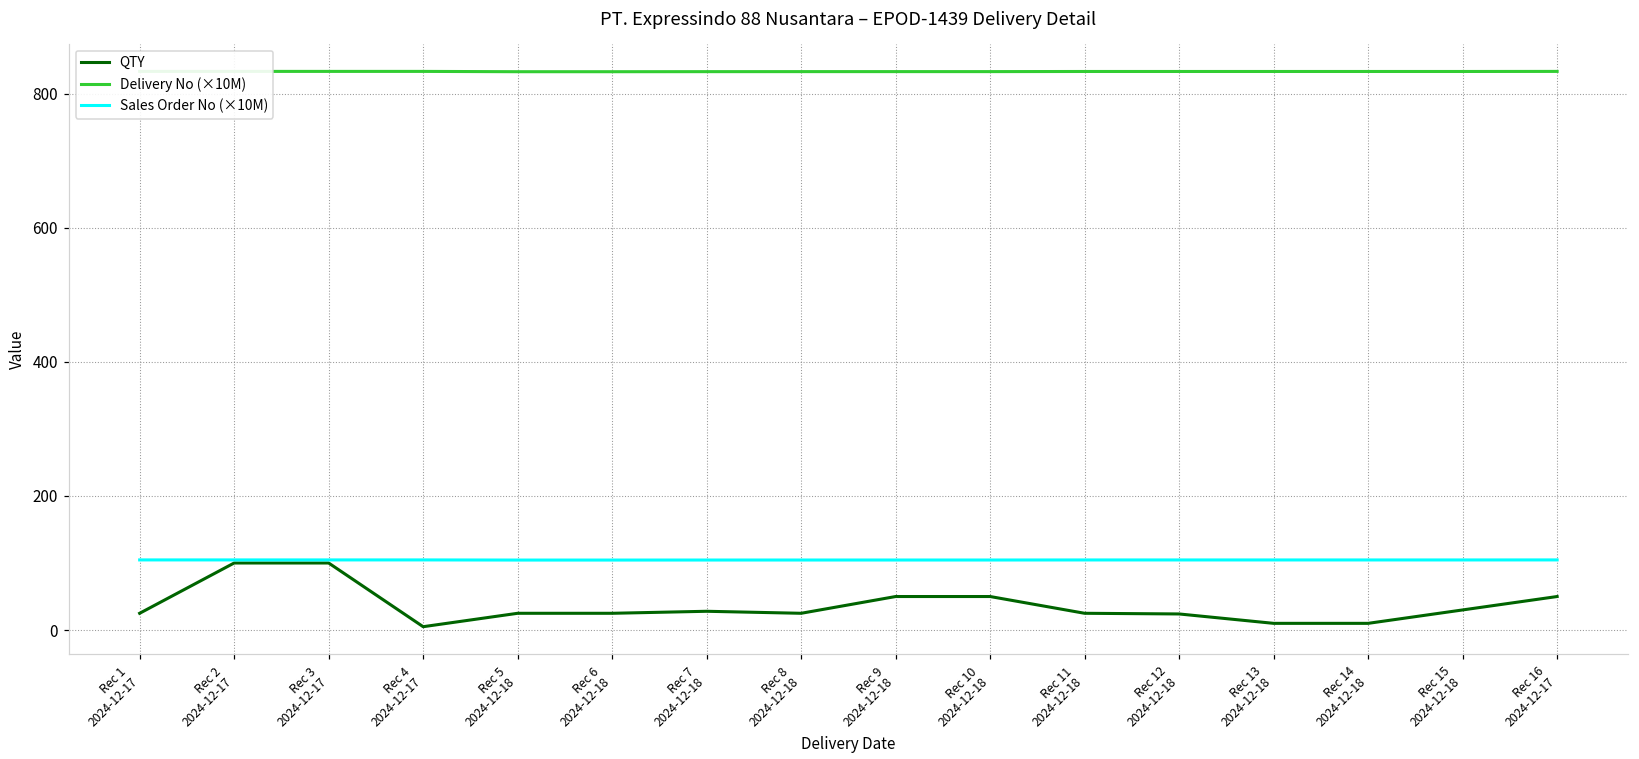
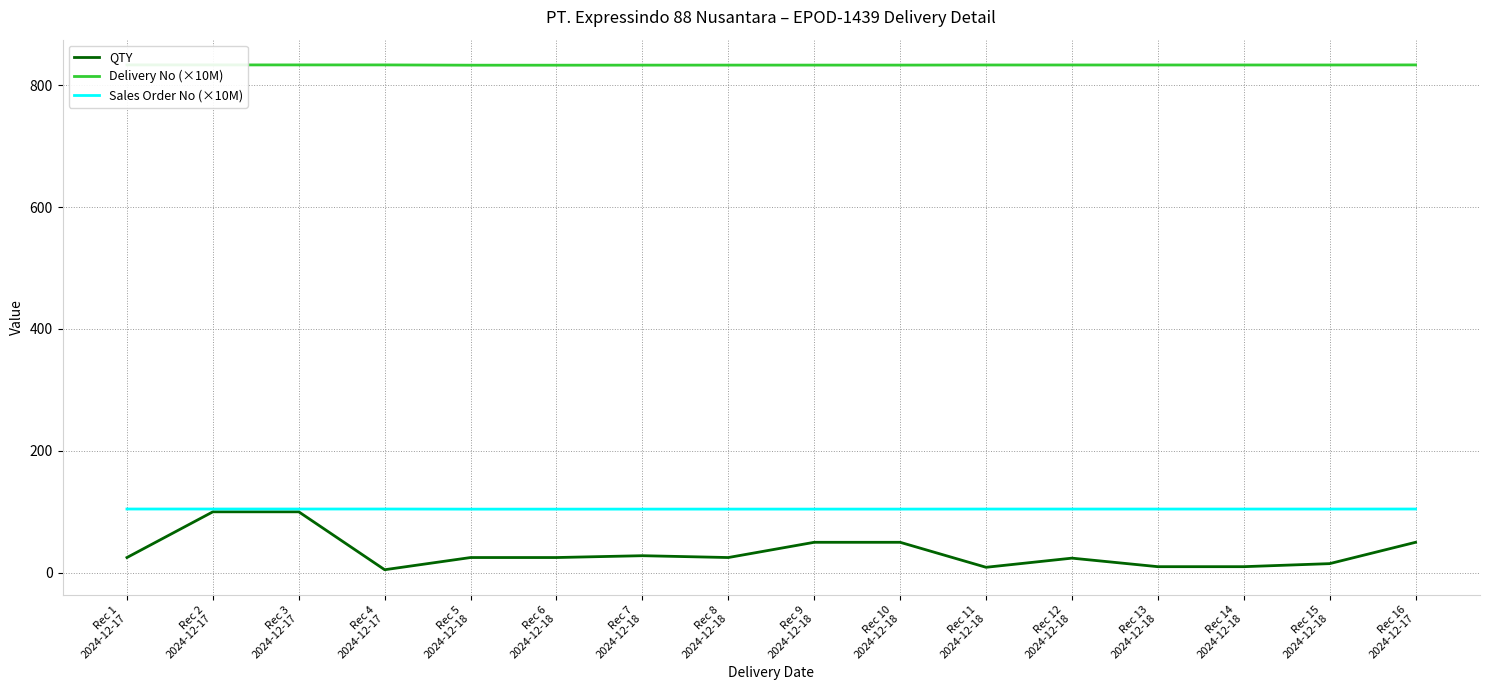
QTY, Rec 11 2024-12-18: 30 -> 10
QTY, Rec 15 2024-12-18: 30 -> 20
